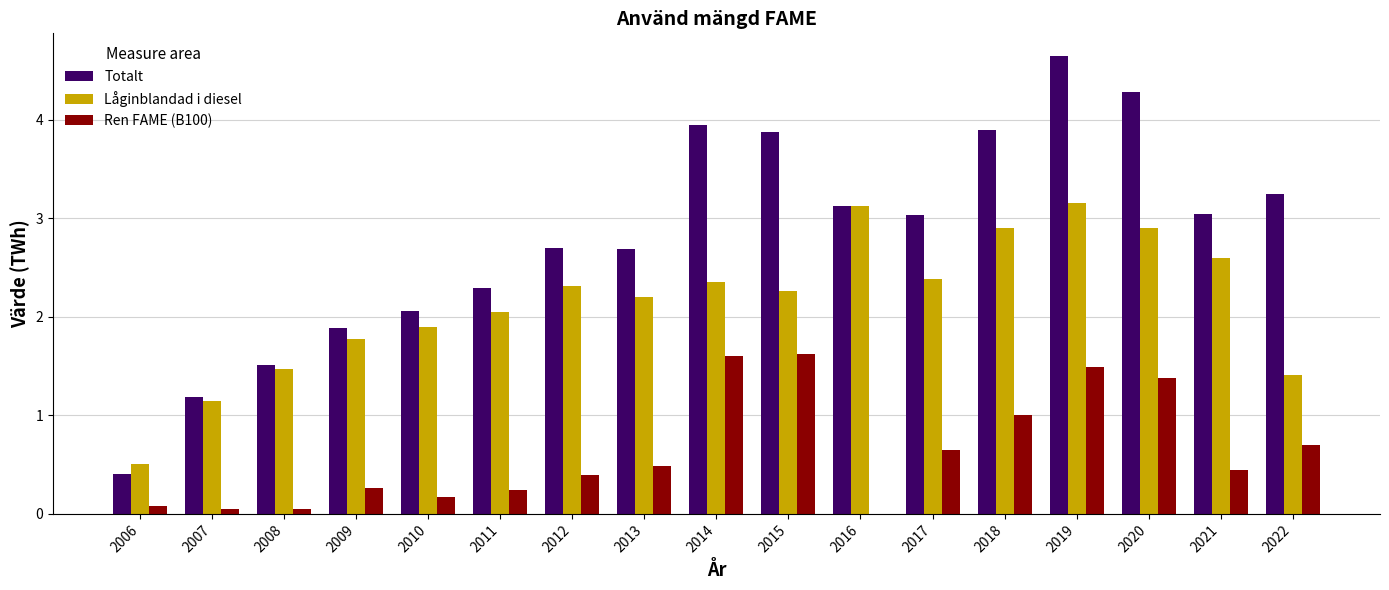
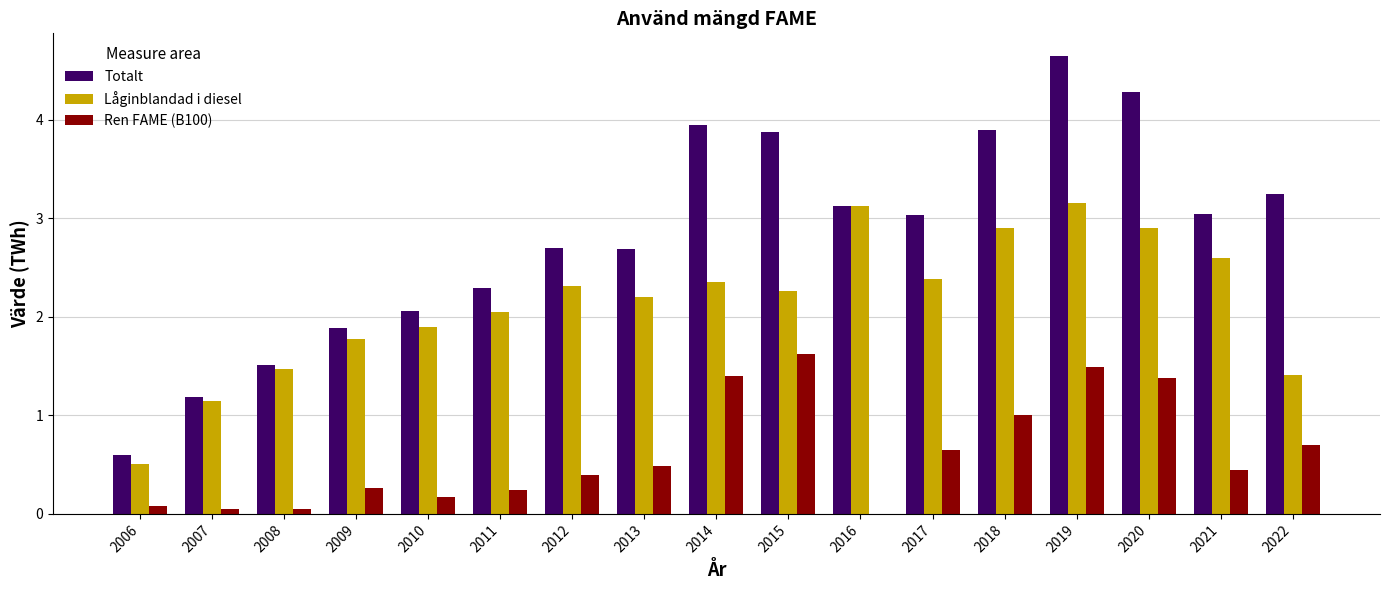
Totalt, 2006: 0.4 -> 0.6
Ren FAME (B100), 2014: 1.6 -> 1.4
